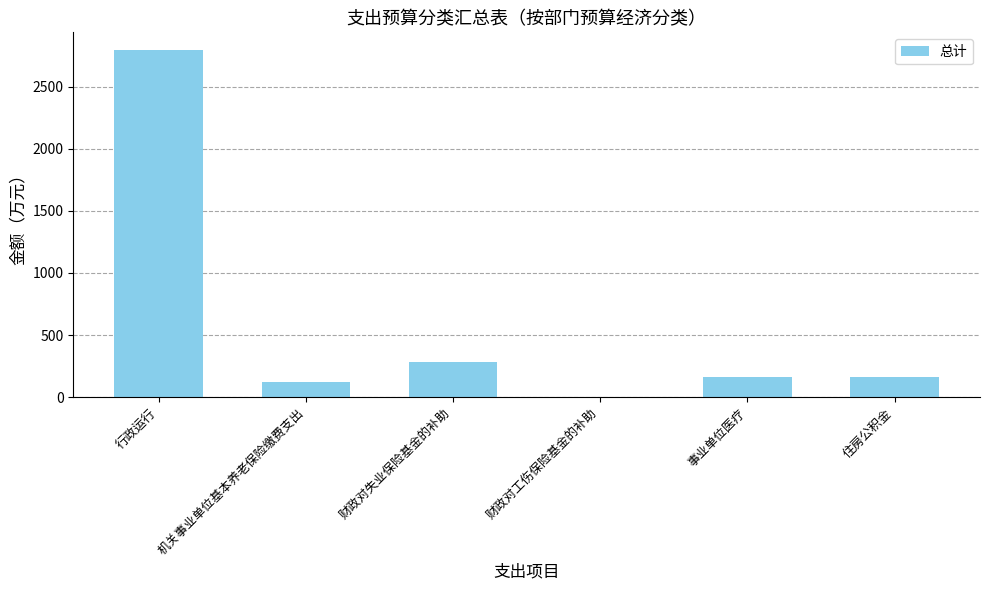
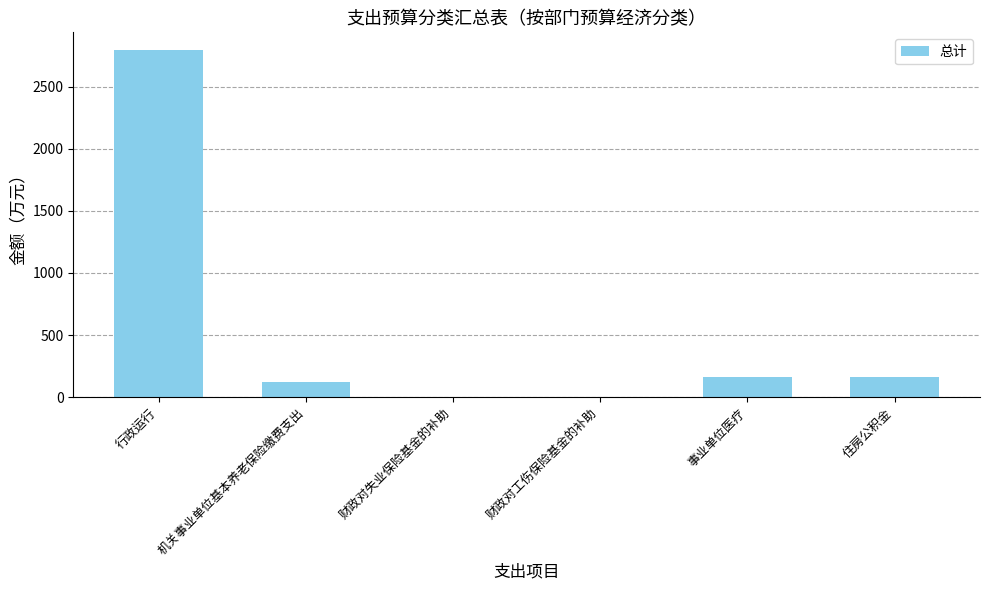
财政对失业保险基金的补助: 290 -> 0
